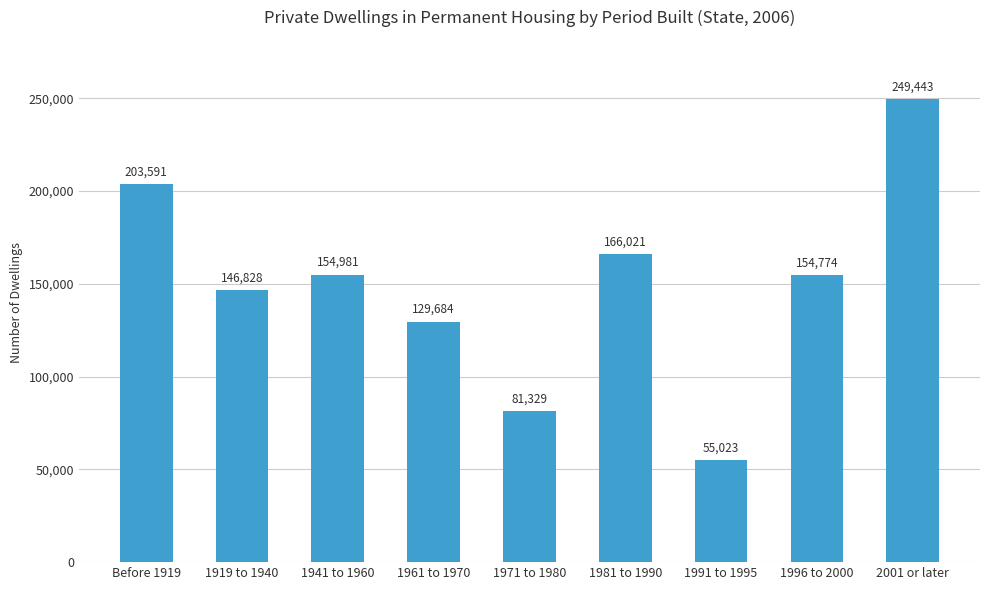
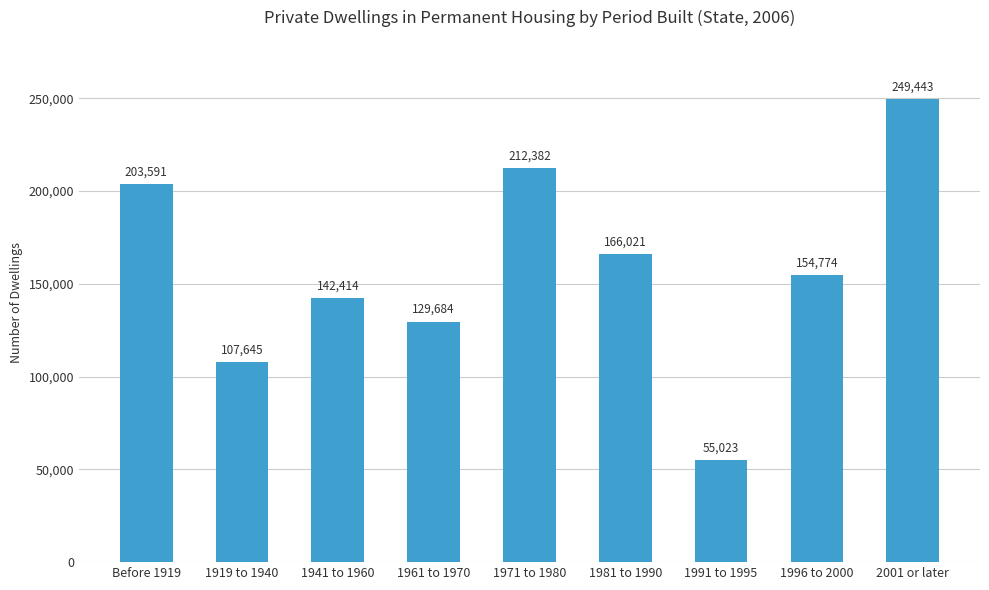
1919 to 1940: 146,828 -> 107,645
1941 to 1960: 154,981 -> 142,414
1971 to 1980: 81,329 -> 212,382
